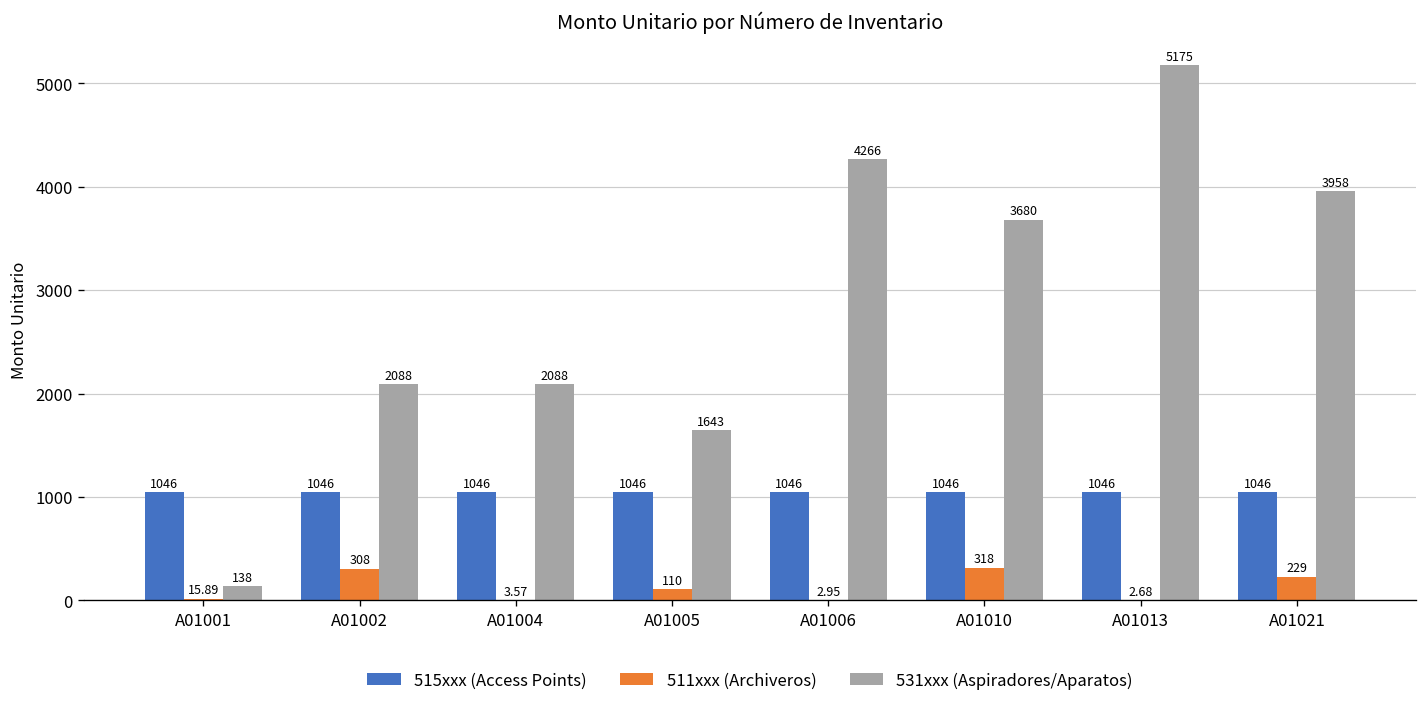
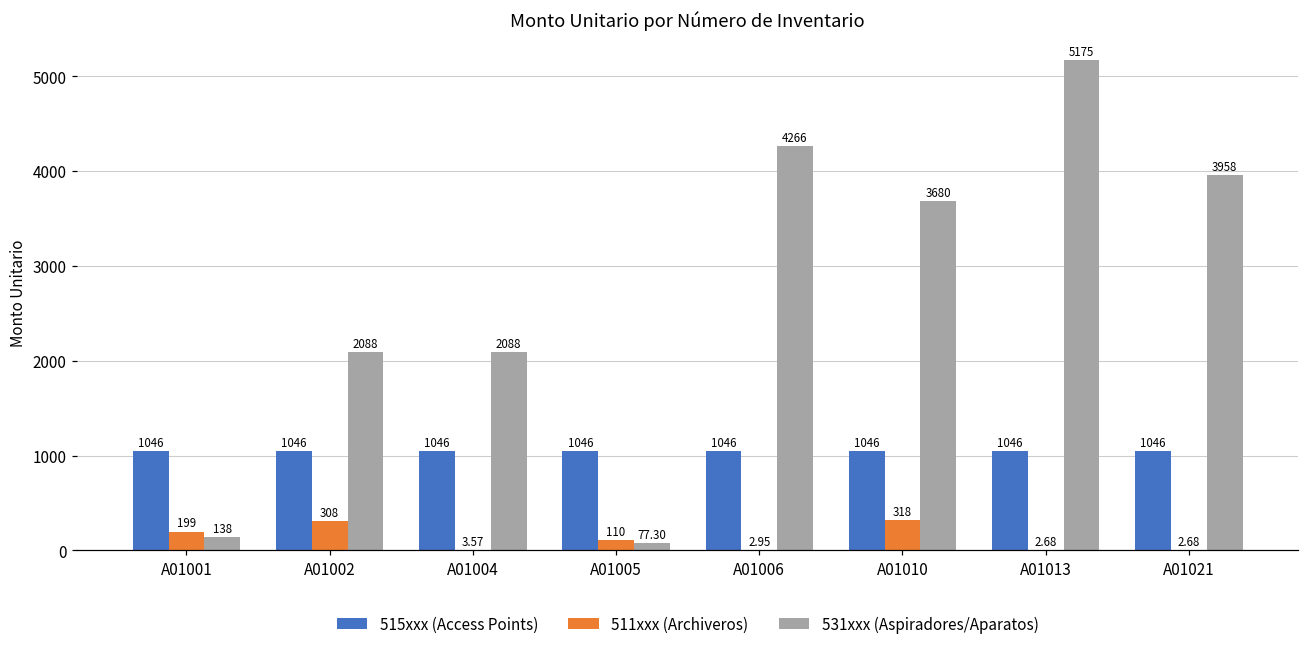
511xxx (Archiveros), A01001: 15.89 -> 199
531xxx (Aspiradores/Aparatos), A01005: 1643 -> 77.30
511xxx (Archiveros), A01021: 229 -> 2.68
